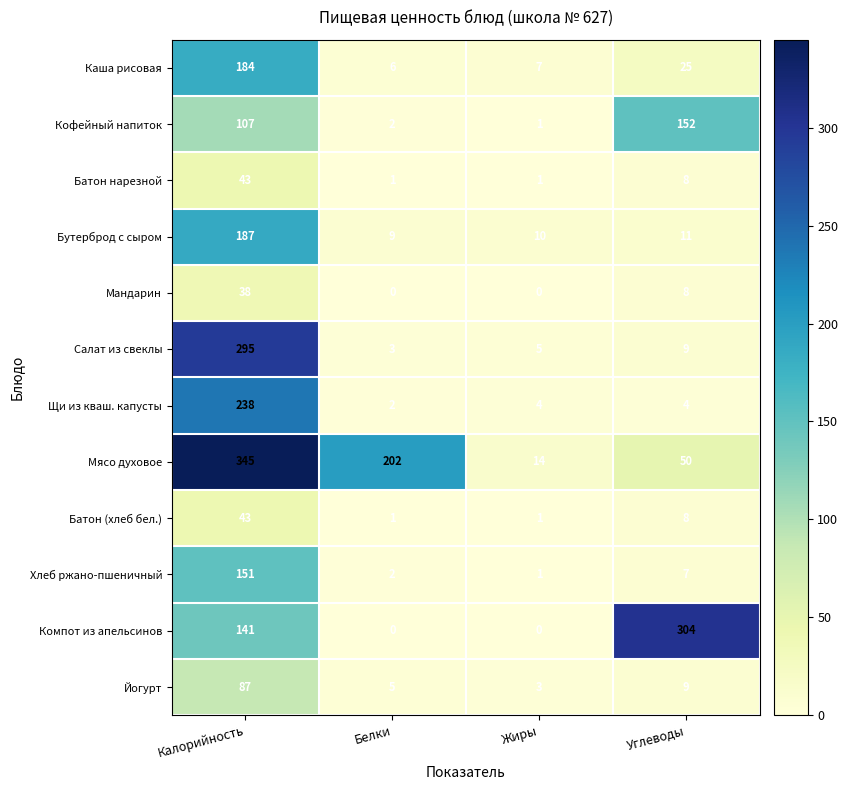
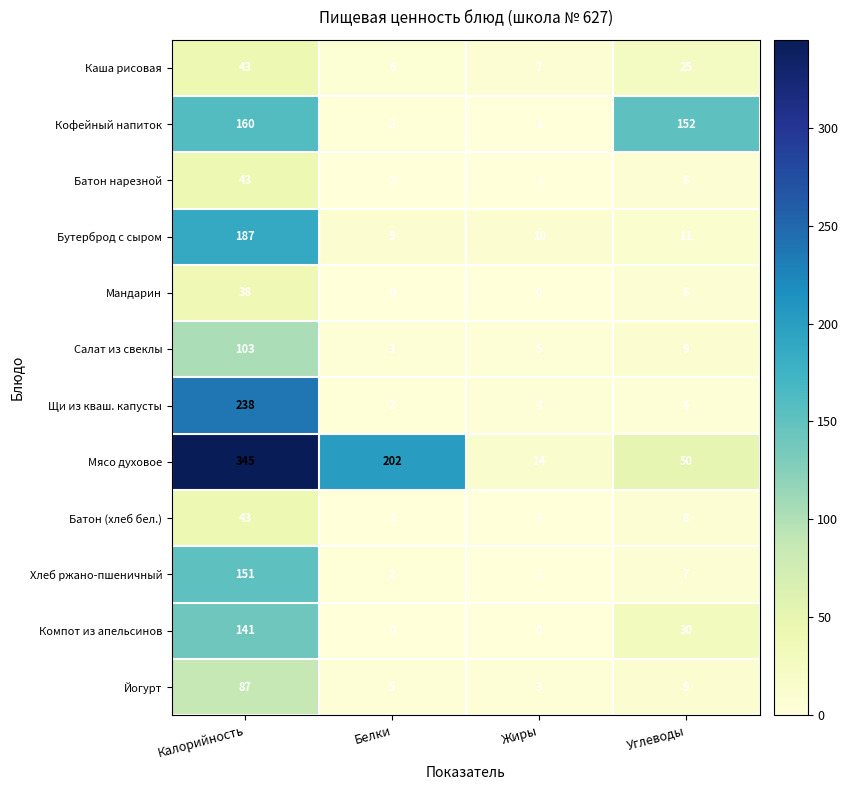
Каша рисовая, Калорийность: 184 -> 43
Кофейный напиток, Калорийность: 107 -> 160
Салат из свеклы, Калорийность: 295 -> 103
Компот из апельсинов, Углеводы: 304 -> 30
